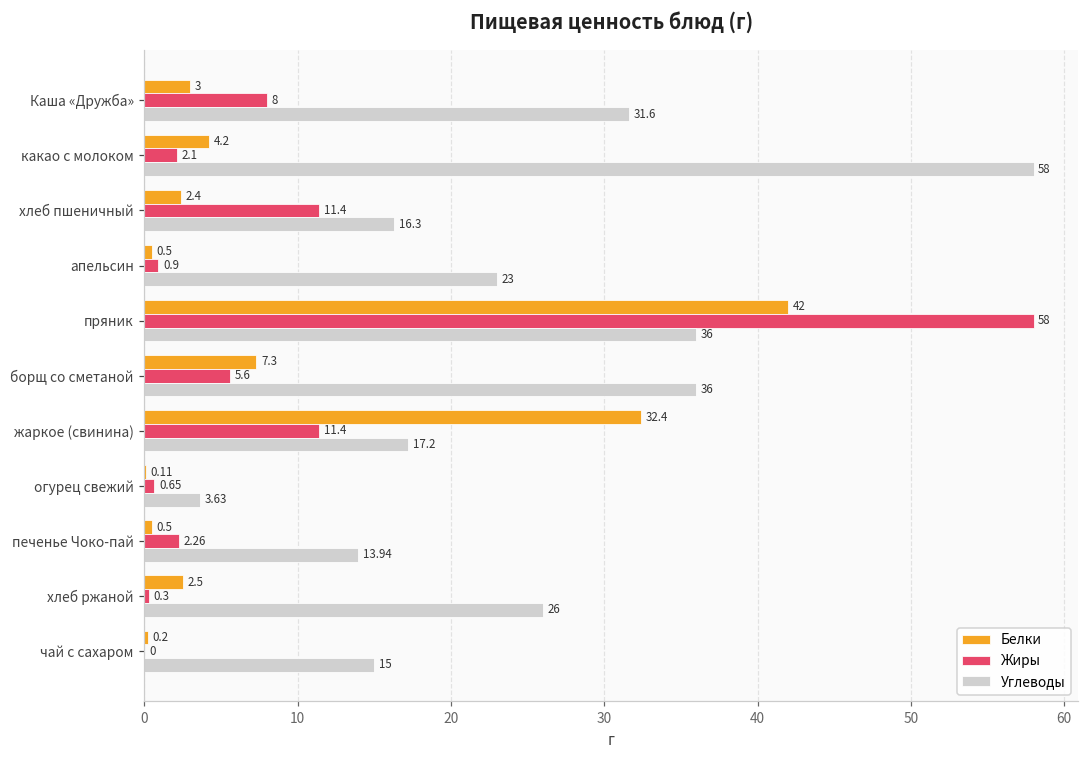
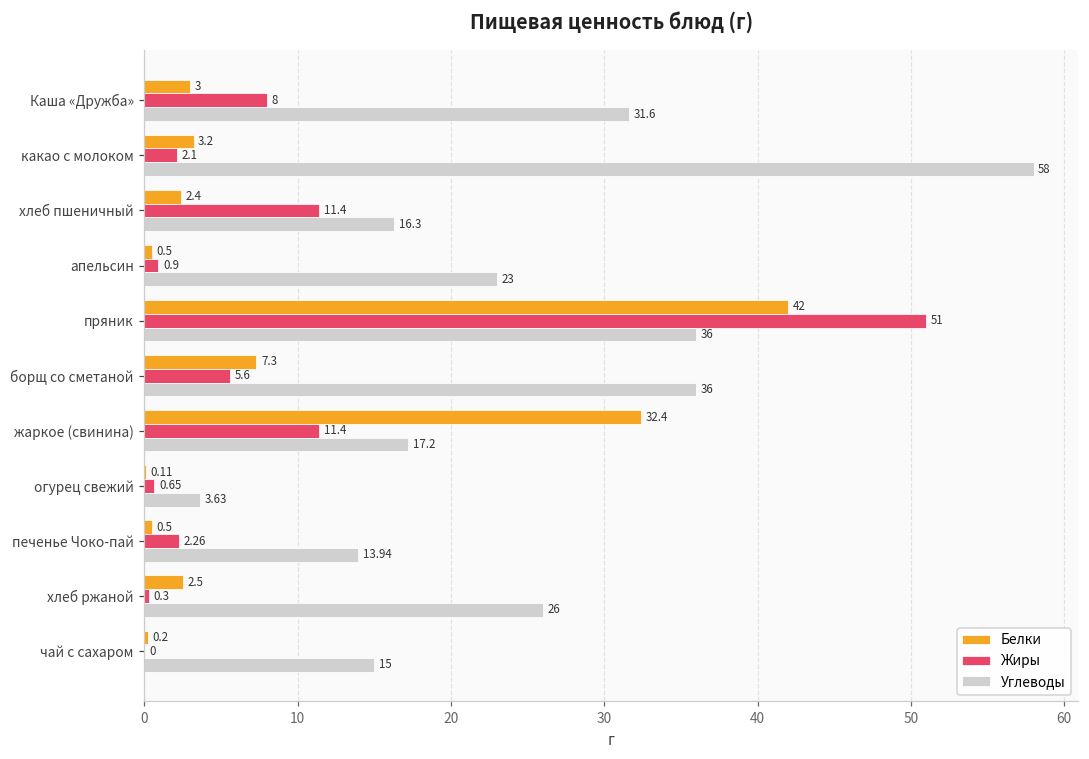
Белки, какао с молоком: 4.2 -> 3.2
Жиры, пряник: 58 -> 51
